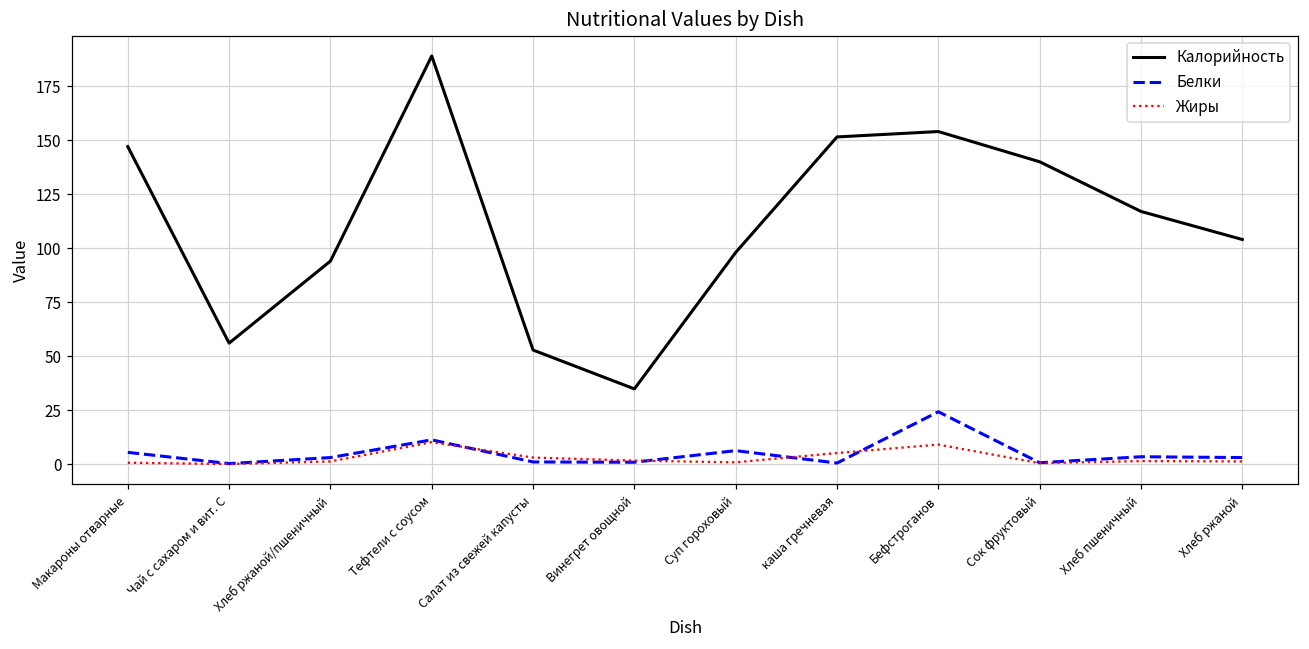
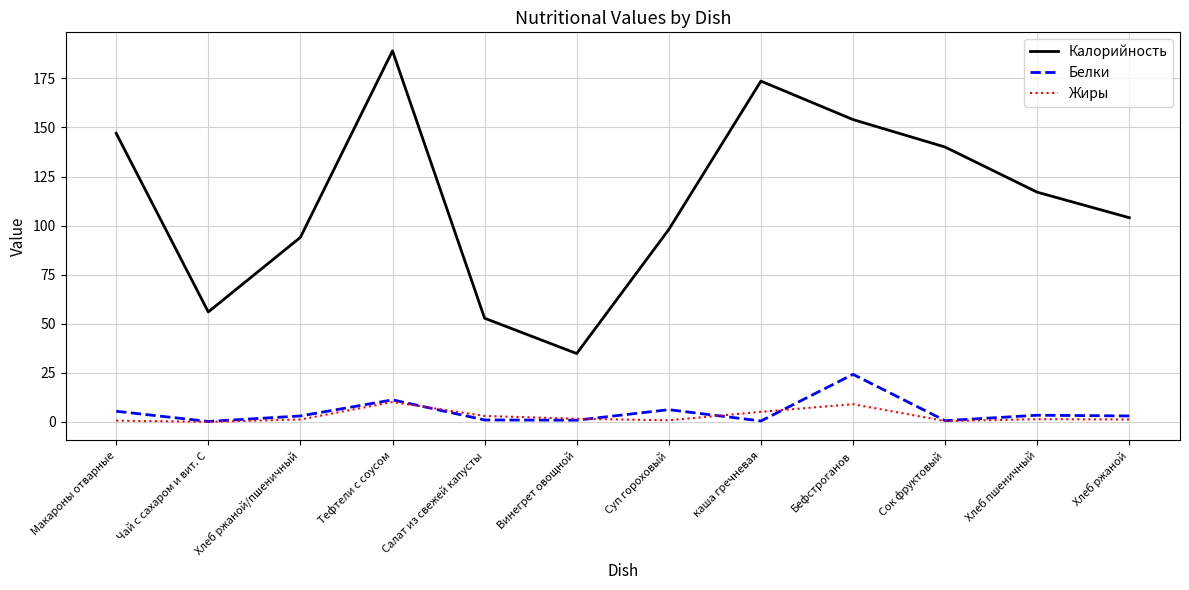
Калорийность, каша гречневая: 152 -> 174
